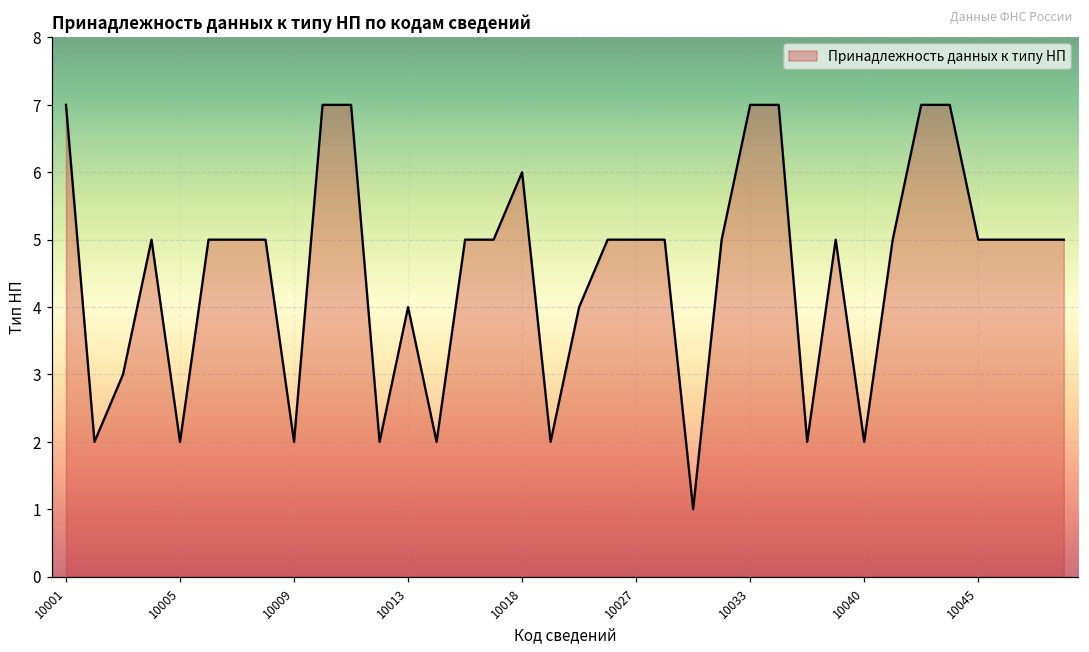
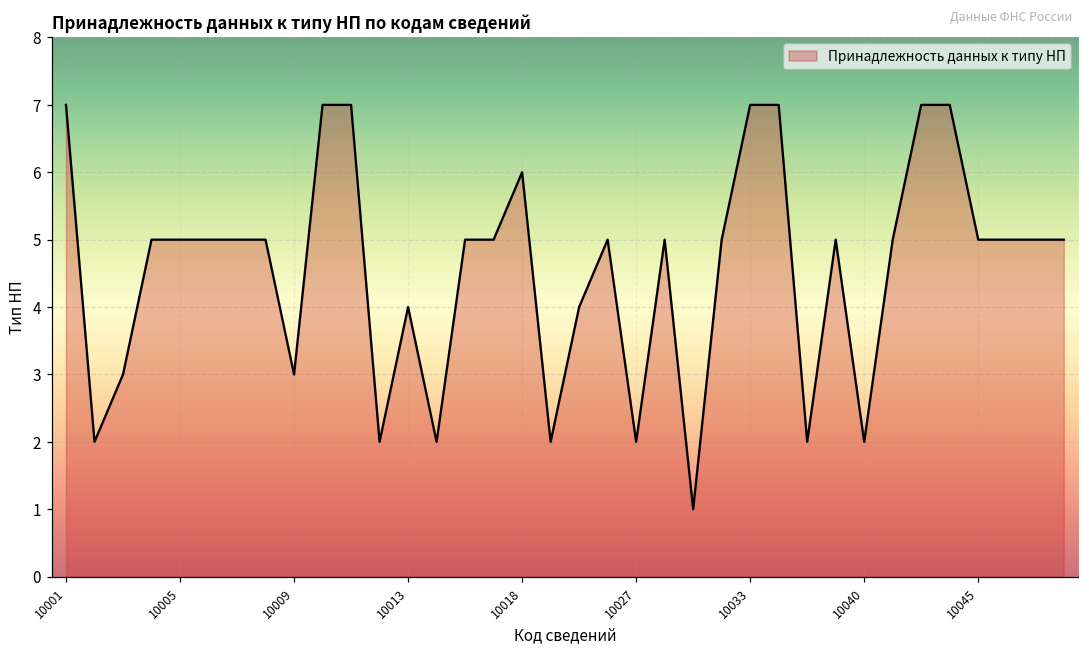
10005: 2 -> 5
10009: 2 -> 3
10027: 5 -> 2
